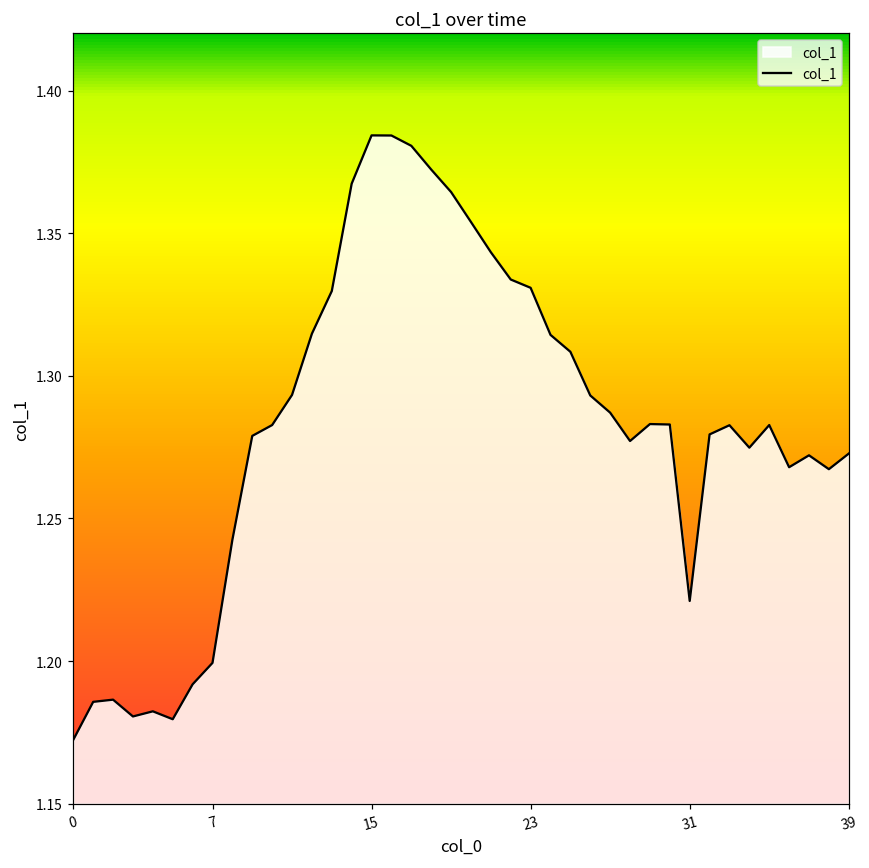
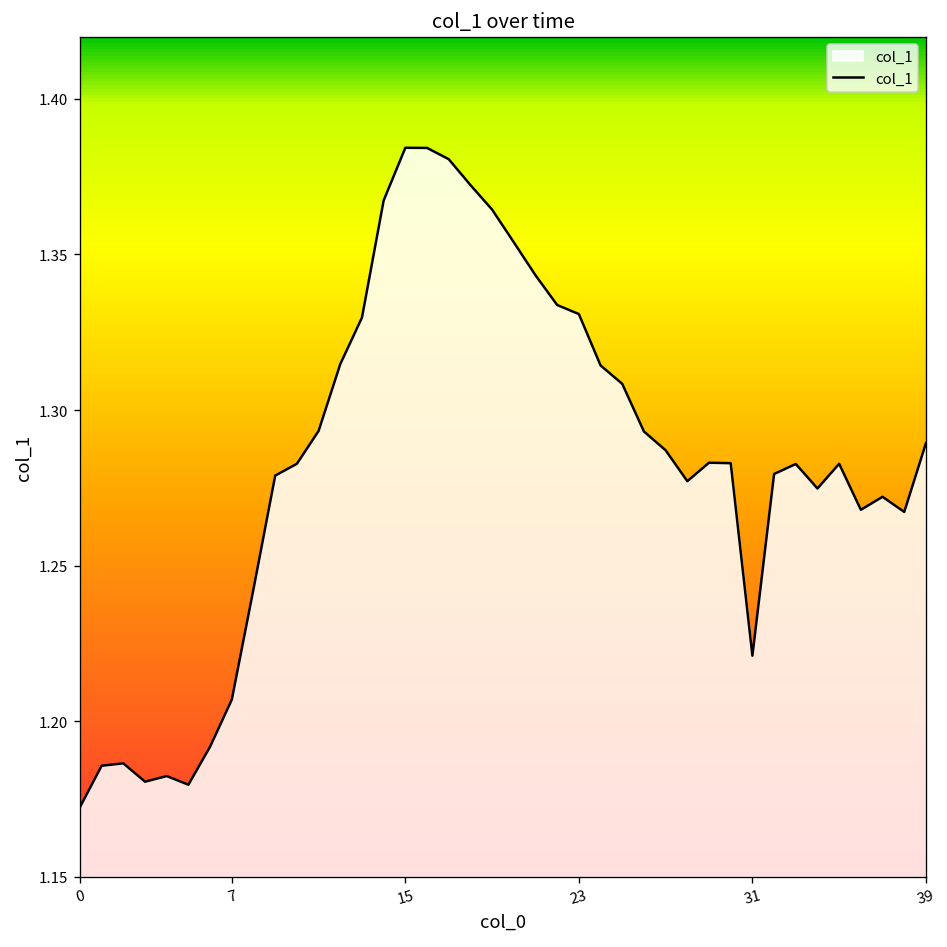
7: 1.199 -> 1.207
39: 1.273 -> 1.289
